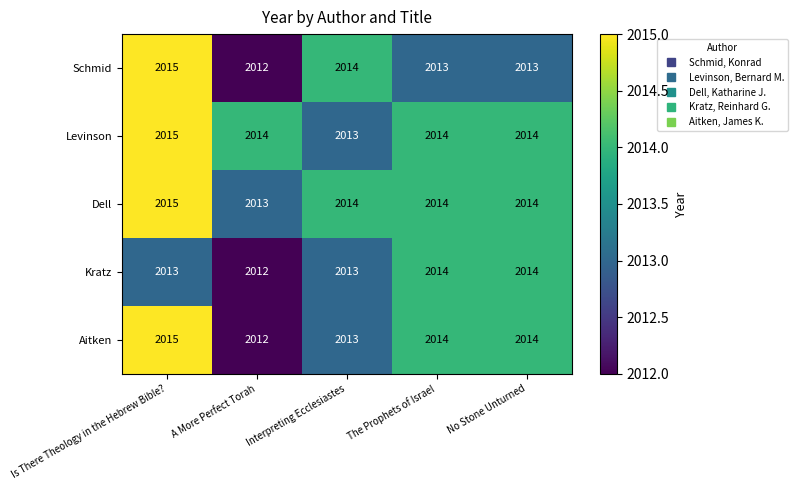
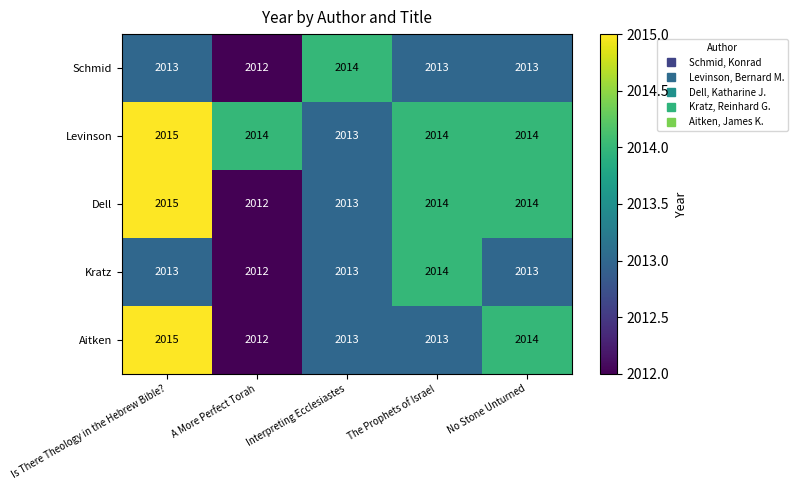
Schmid, Is There Theology in the Hebrew Bible?: 2015 -> 2013
Dell, A More Perfect Torah: 2013 -> 2012
Dell, Interpreting Ecclesiastes: 2014 -> 2013
Kratz, No Stone Unturned: 2014 -> 2013
Aitken, The Prophets of Israel: 2014 -> 2013
